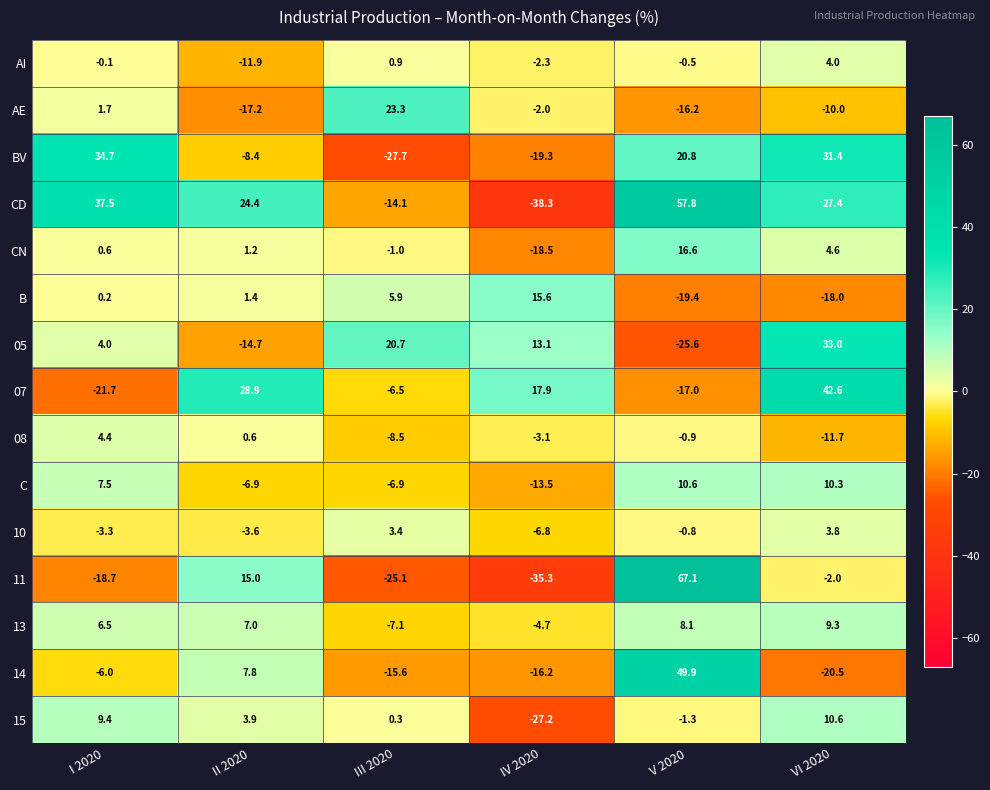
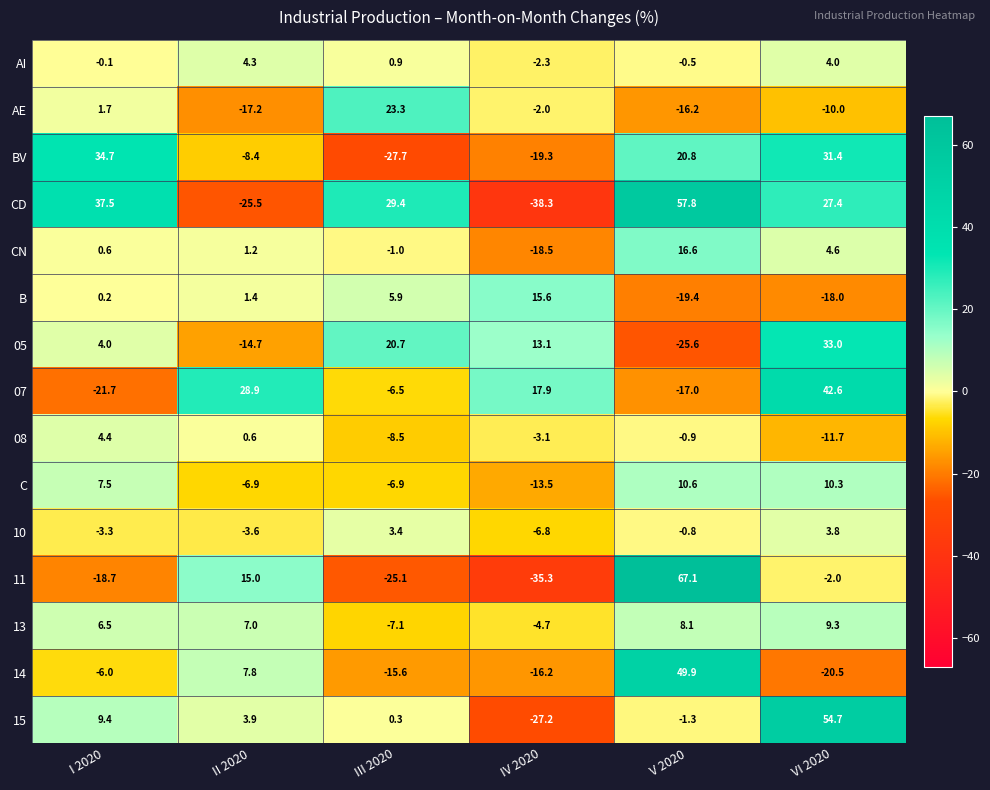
AI, II 2020: -11.9 -> 4.3
CD, II 2020: 24.4 -> -25.5
CD, III 2020: -14.1 -> 29.4
15, VI 2020: 10.6 -> 54.7
